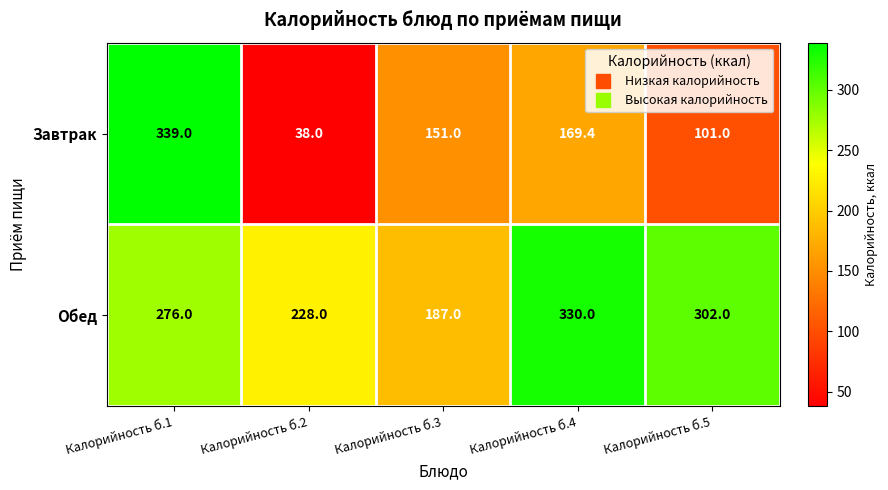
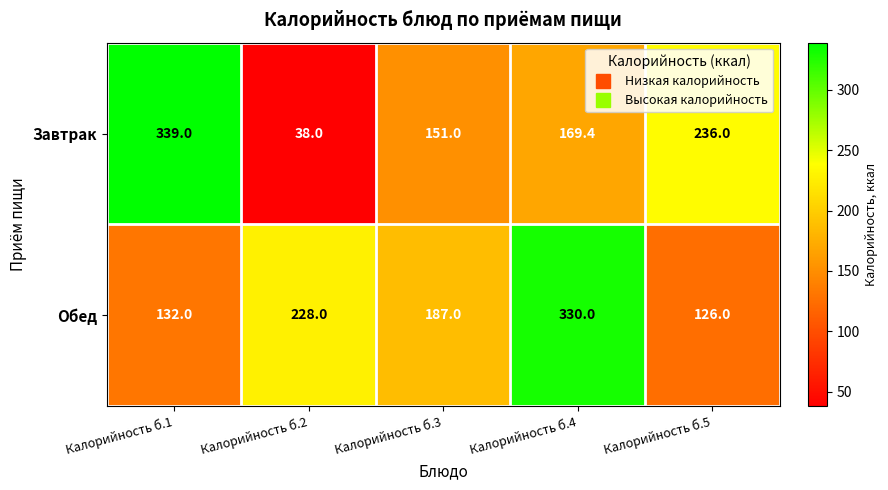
Завтрак, Калорийность б.5: 101.0 -> 236.0
Обед, Калорийность б.1: 276.0 -> 132.0
Обед, Калорийность б.5: 302.0 -> 126.0
